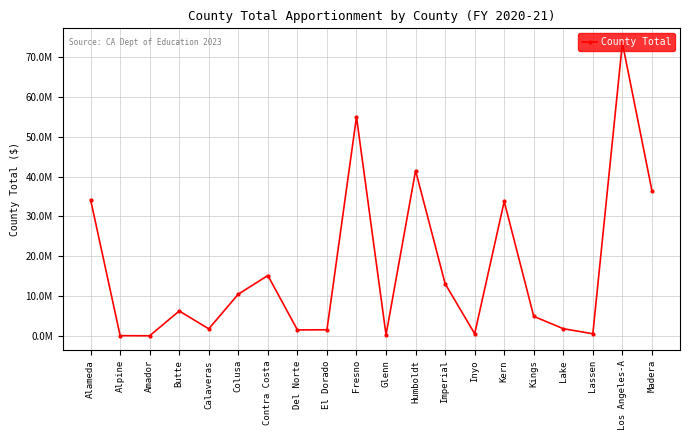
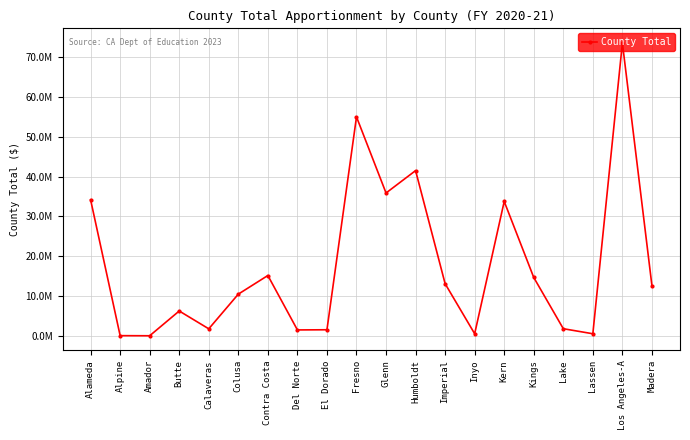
Glenn: 0 -> 36000000
Kings: 5000000 -> 15000000
Madera: 36000000 -> 13000000
